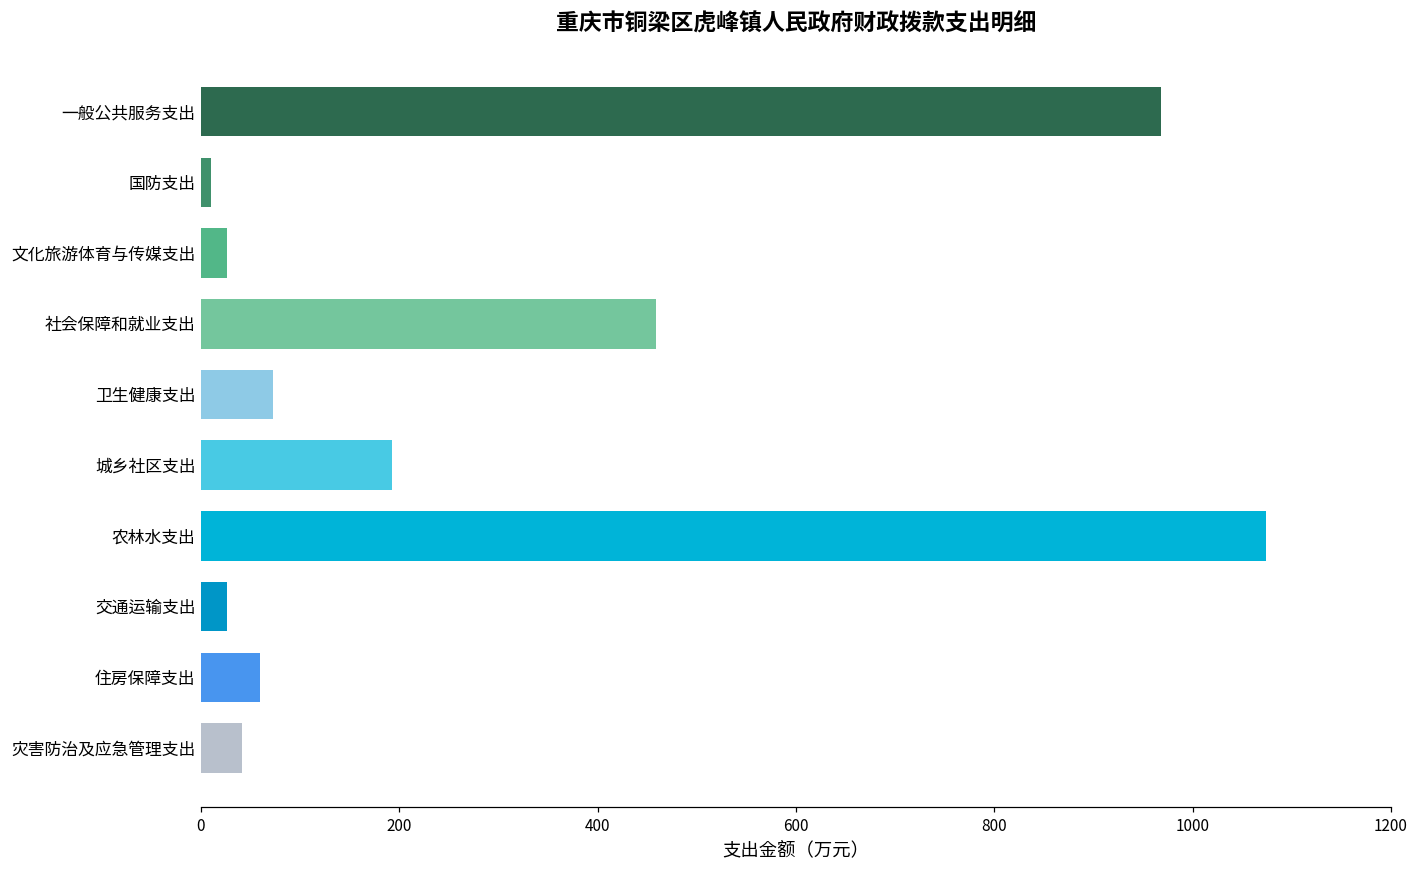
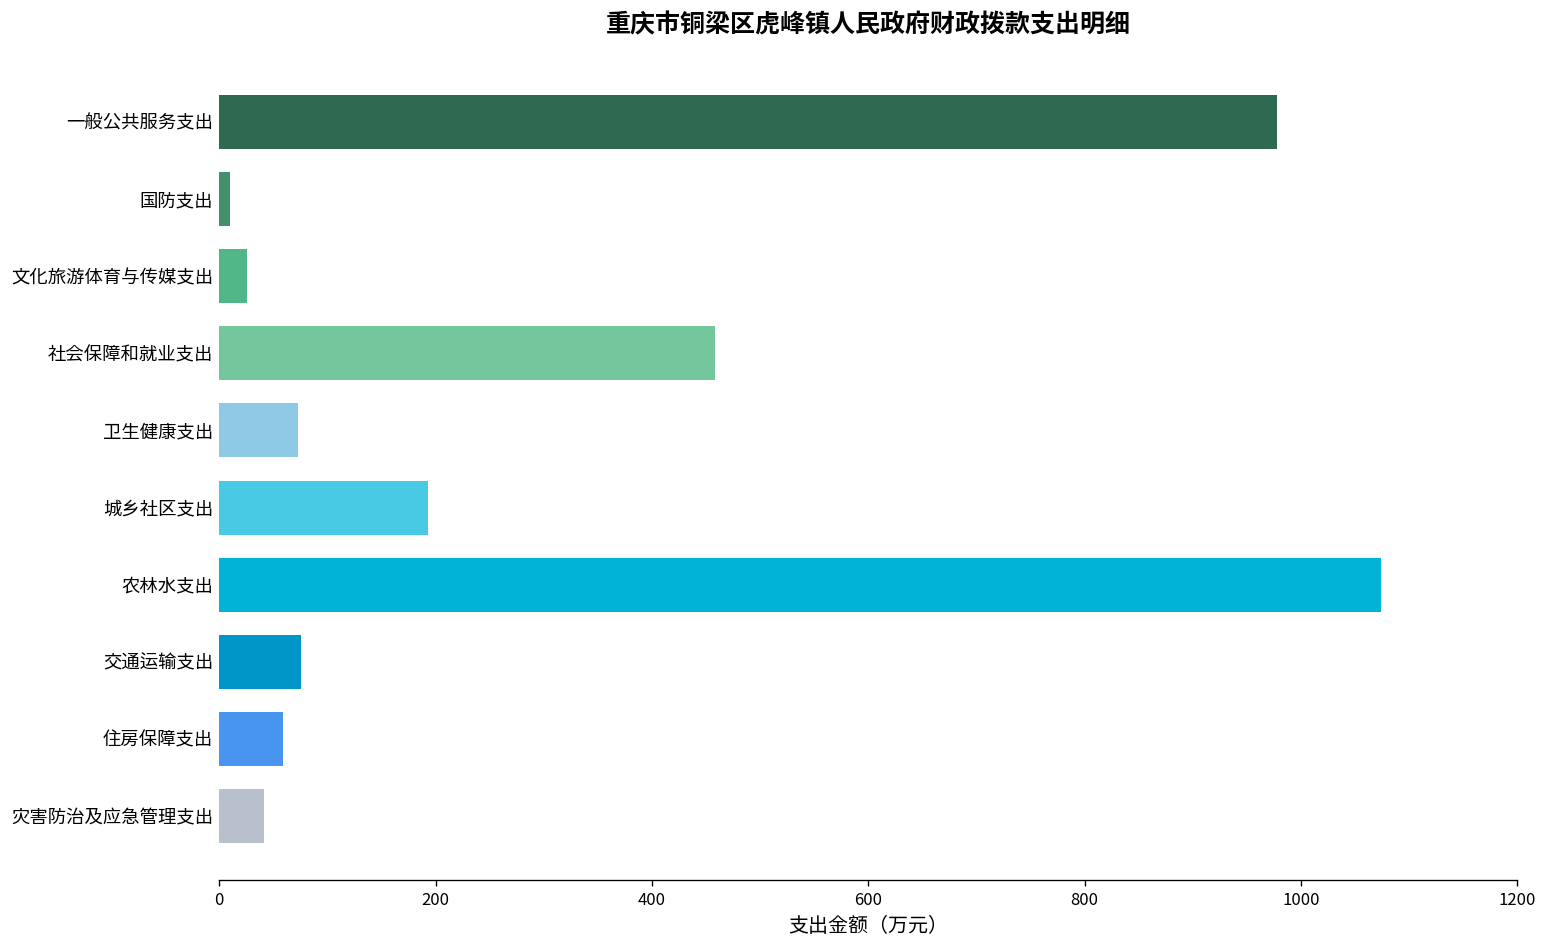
一般公共服务支出: 970 -> 980
交通运输支出: 30 -> 80
